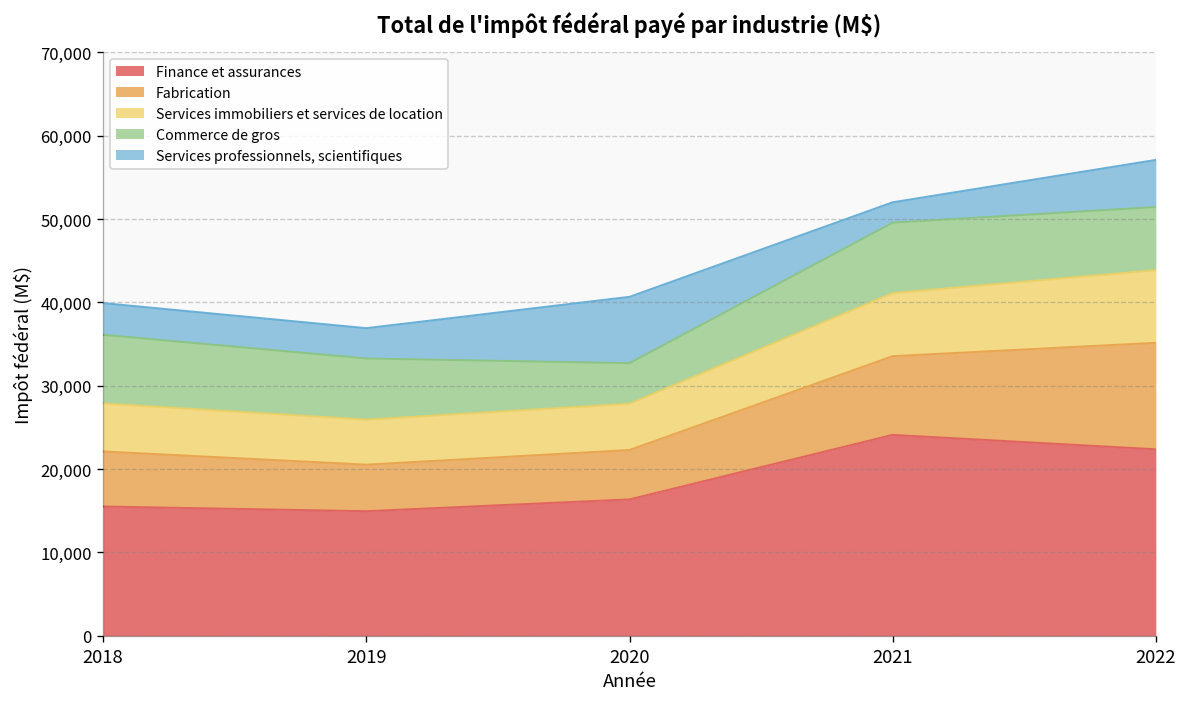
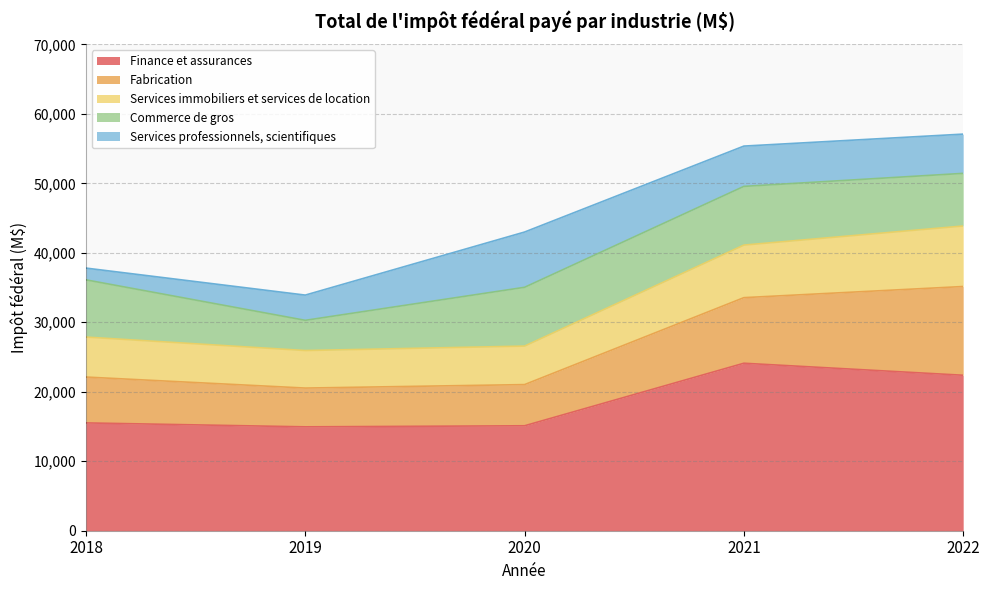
Services professionnels, scientifiques, 2018: 4,000 -> 2,000
Commerce de gros, 2019: 7,000 -> 4,000
Finance et assurances, 2020: 16,000 -> 15,000
Commerce de gros, 2020: 5,000 -> 8,000
Services professionnels, scientifiques, 2021: 2,000 -> 6,000
